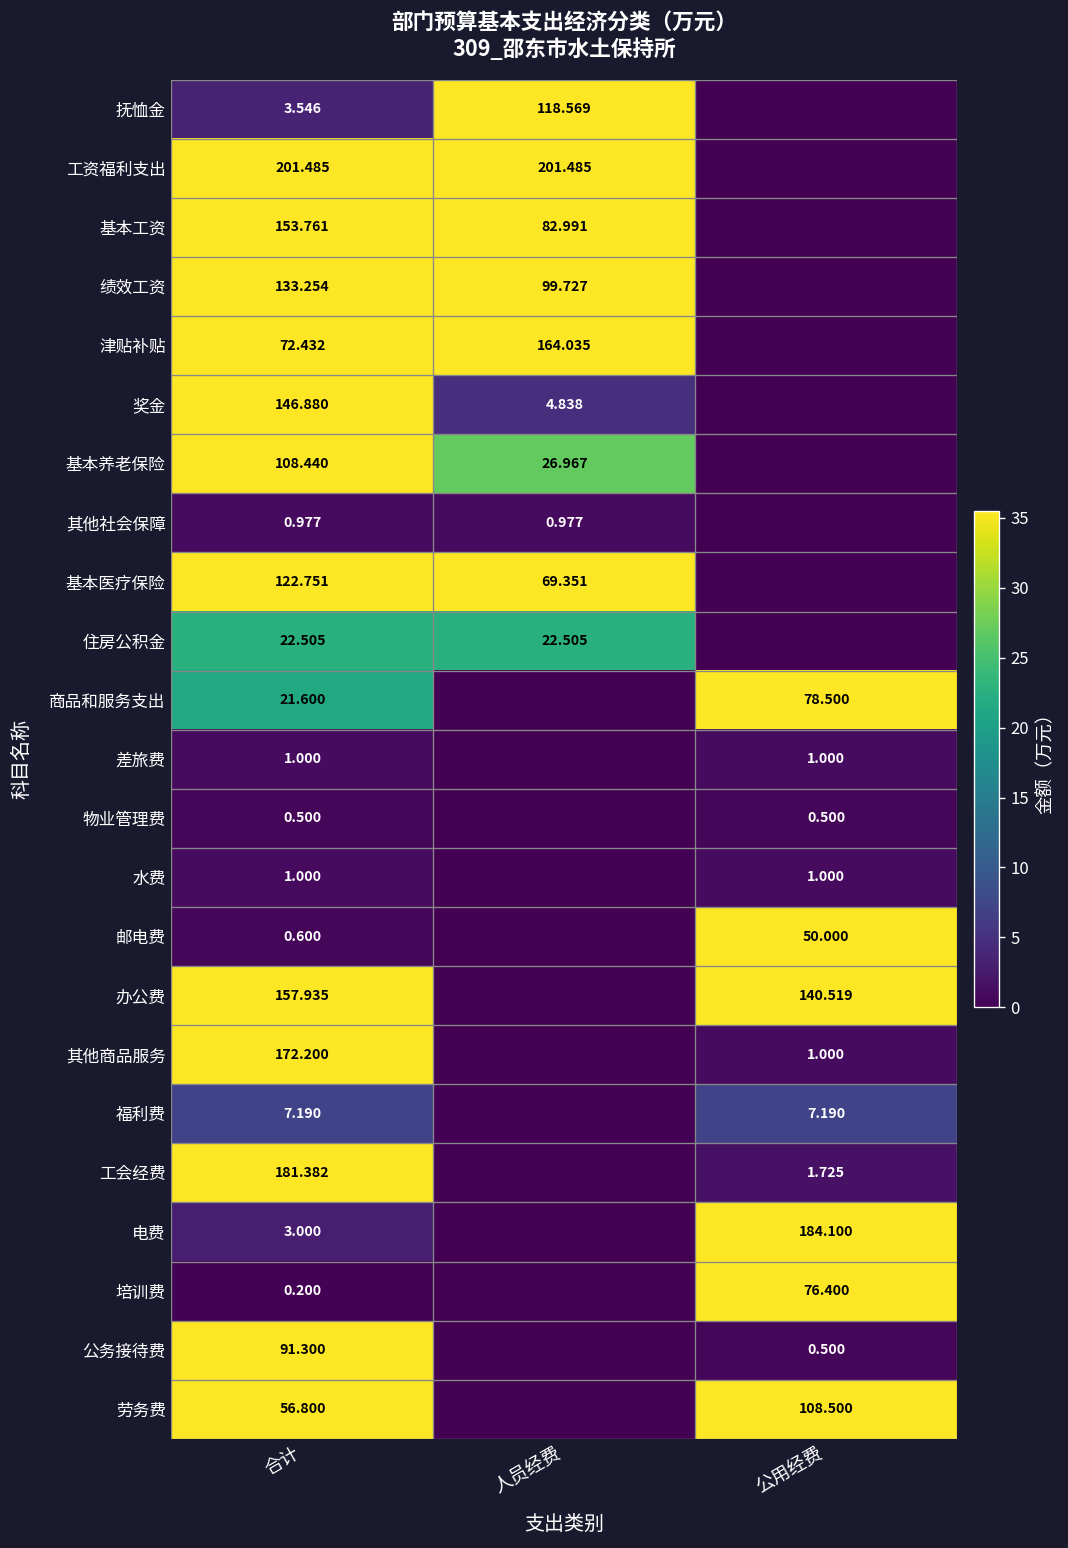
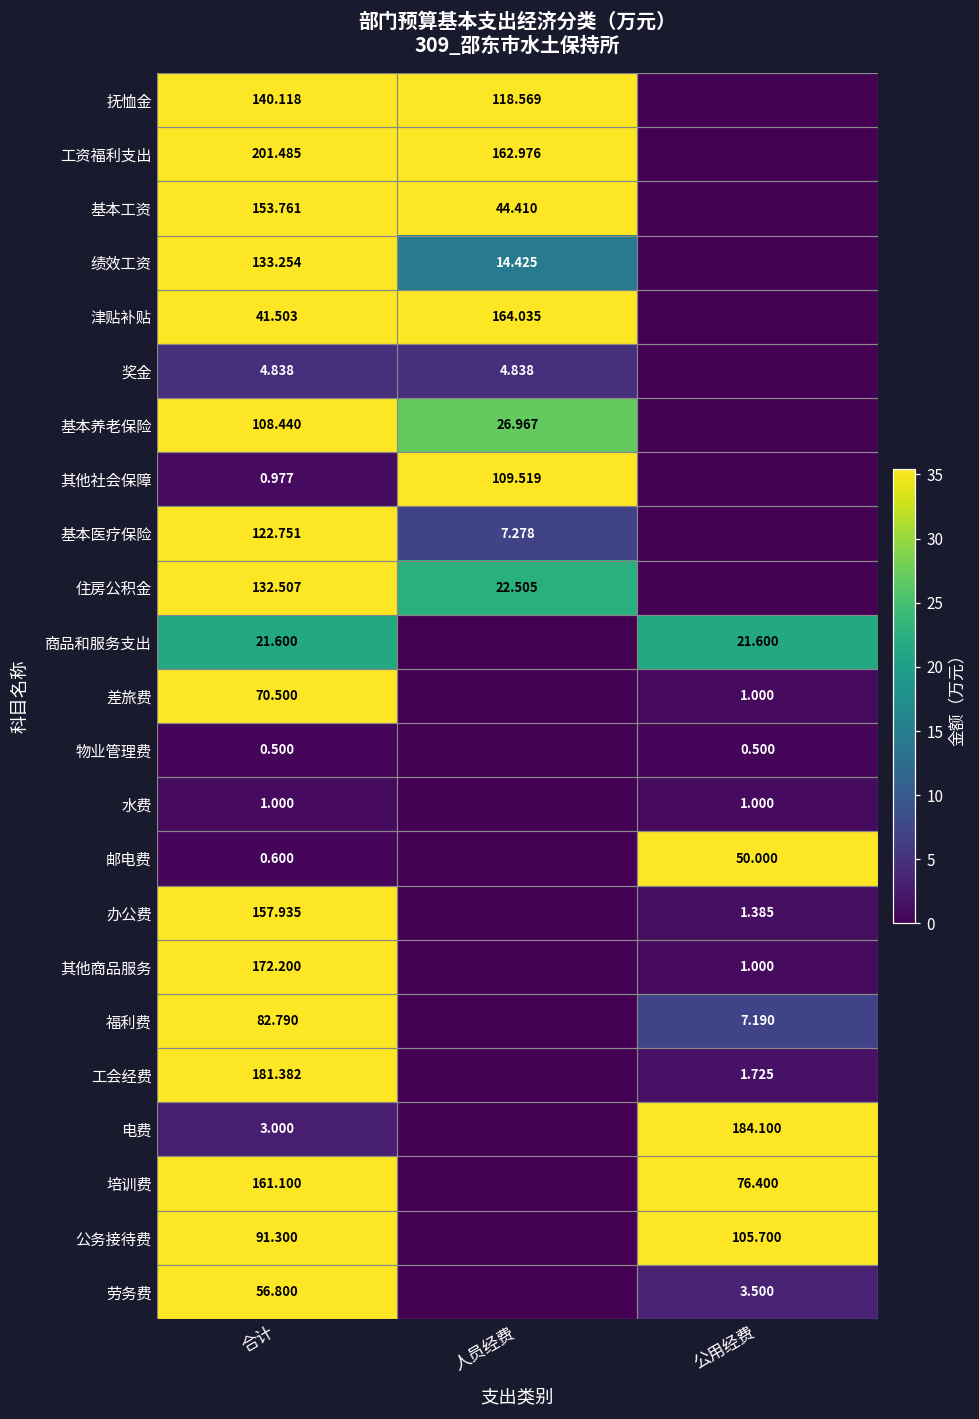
抚恤金, 合计: 3.546 -> 140.118
工资福利支出, 人员经费: 201.485 -> 162.976
基本工资, 人员经费: 82.991 -> 44.410
绩效工资, 人员经费: 99.727 -> 14.425
津贴补贴, 合计: 72.432 -> 41.503
奖金, 合计: 146.880 -> 4.838
其他社会保障, 人员经费: 0.977 -> 109.519
基本医疗保险, 人员经费: 69.351 -> 7.278
住房公积金, 合计: 22.505 -> 132.507
商品和服务支出, 公用经费: 78.500 -> 21.600
差旅费, 合计: 1.000 -> 70.500
办公费, 公用经费: 140.519 -> 1.385
福利费, 合计: 7.190 -> 82.790
培训费, 合计: 0.200 -> 161.100
公务接待费, 公用经费: 0.500 -> 105.700
劳务费, 公用经费: 108.500 -> 3.500
